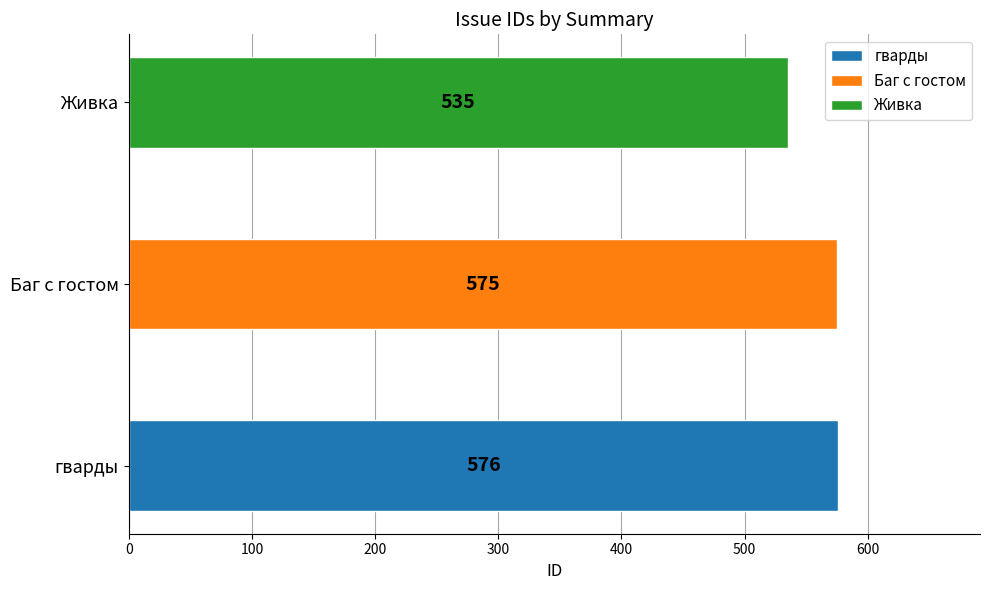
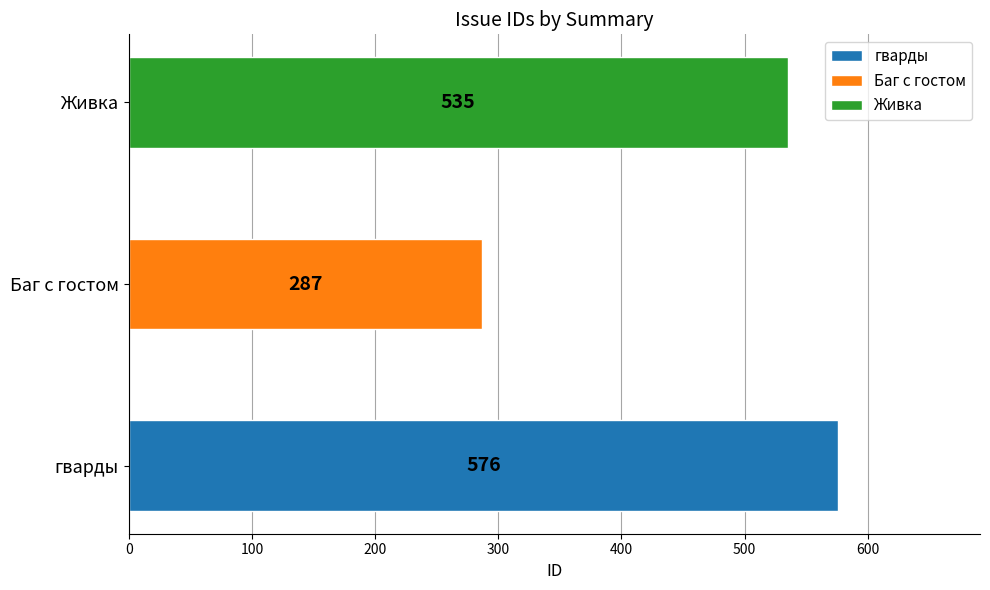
Баг с гостом: 575 -> 287
